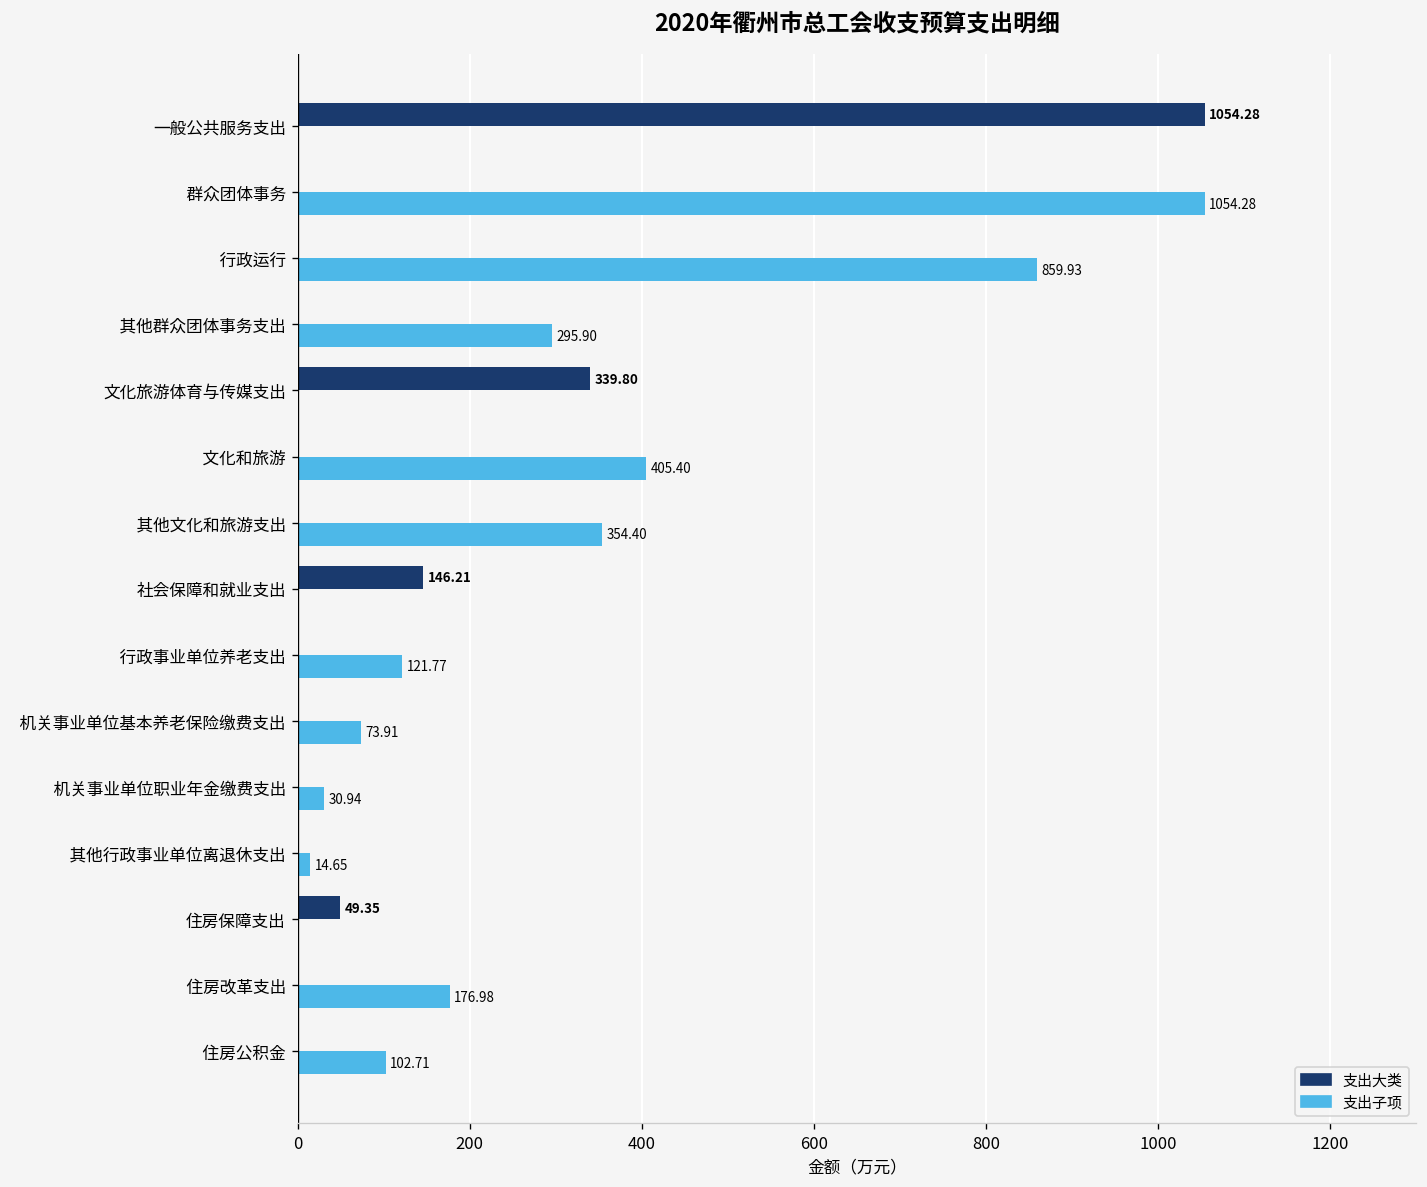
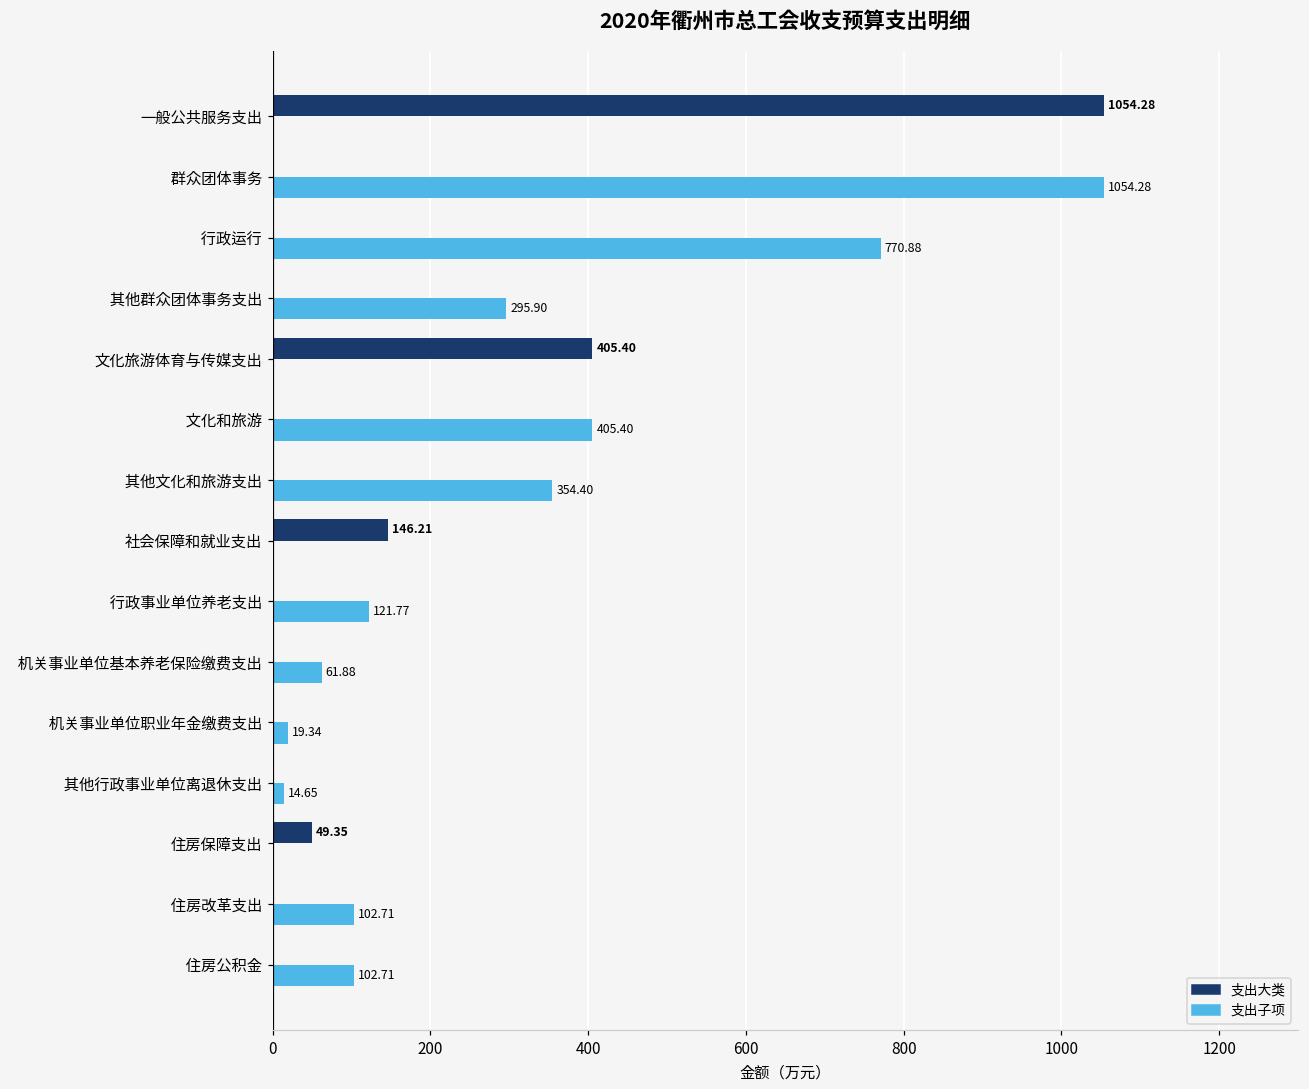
支出子项, 行政运行: 859.93 -> 770.88
支出大类, 文化旅游体育与传媒支出: 339.80 -> 405.40
支出子项, 机关事业单位基本养老保险缴费支出: 73.91 -> 61.88
支出子项, 机关事业单位职业年金缴费支出: 30.94 -> 19.34
支出子项, 住房改革支出: 176.98 -> 102.71
